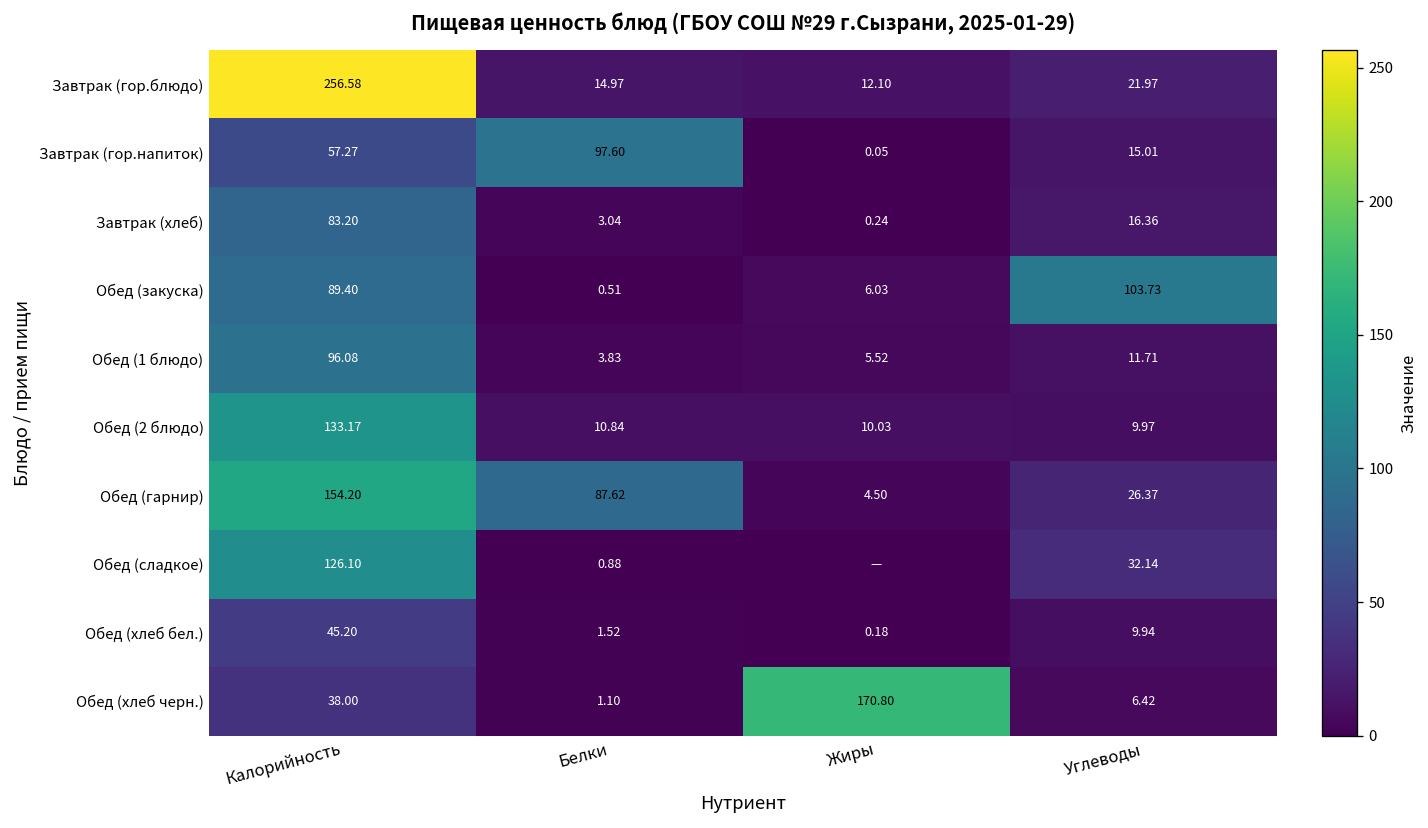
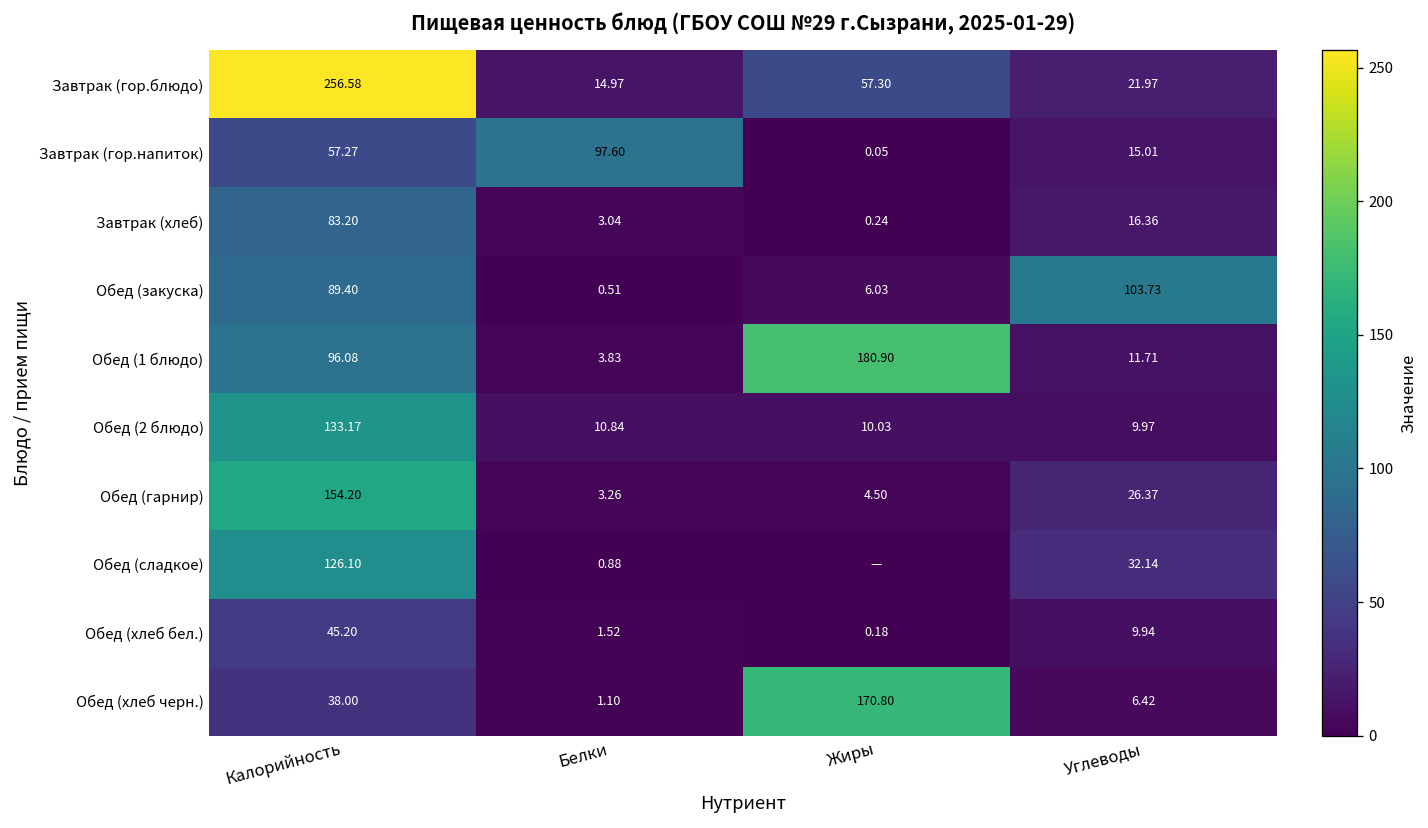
Завтрак (гор.блюдо), Жиры: 12.10 -> 57.30
Обед (1 блюдо), Жиры: 5.52 -> 180.90
Обед (гарнир), Белки: 87.62 -> 3.26
